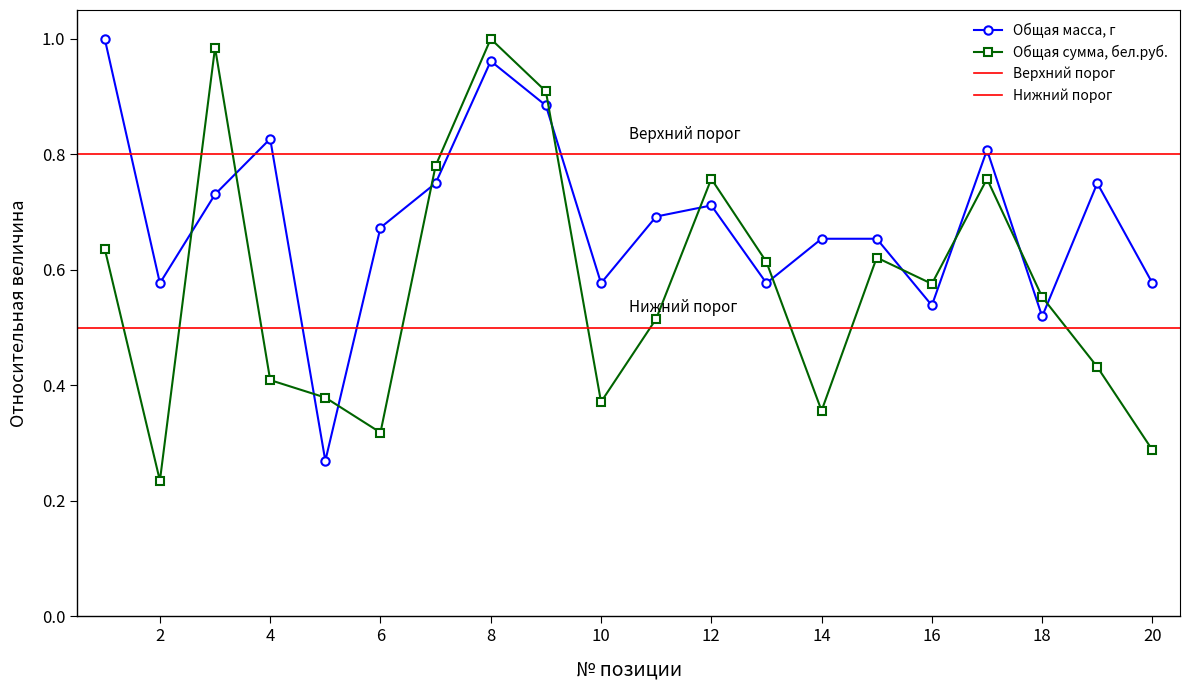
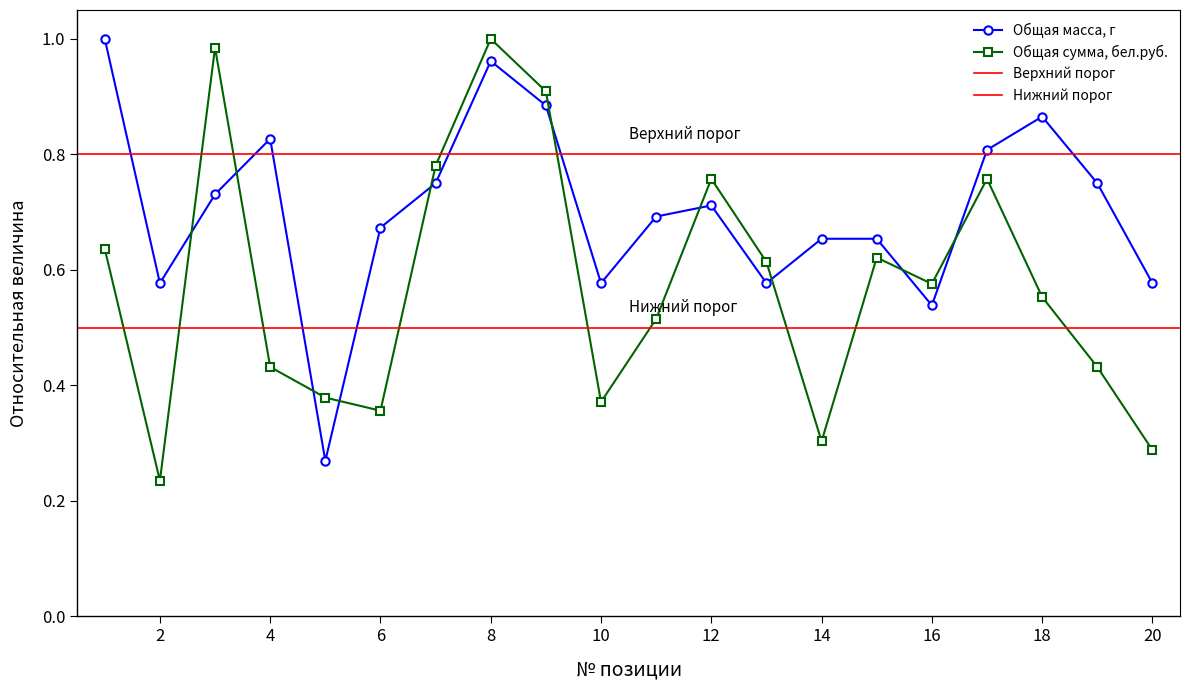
Общая сумма, бел.руб., 4: 0.41 -> 0.43
Общая сумма, бел.руб., 6: 0.32 -> 0.36
Общая сумма, бел.руб., 14: 0.36 -> 0.30
Общая масса, г, 18: 0.52 -> 0.87
